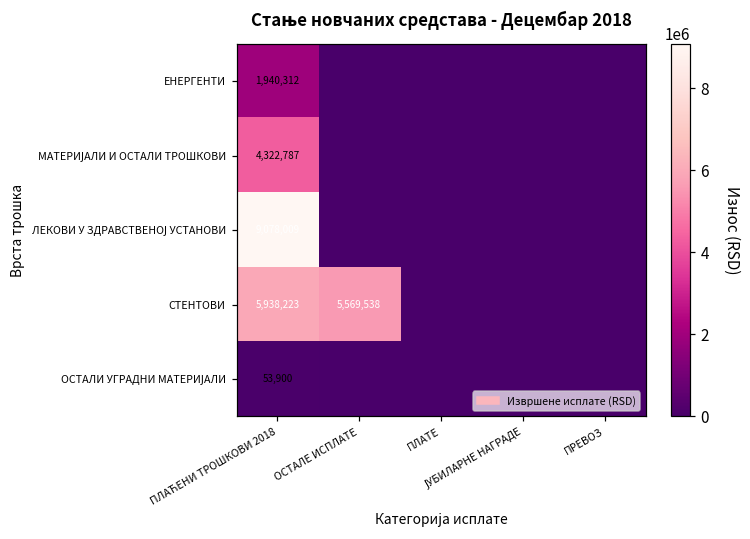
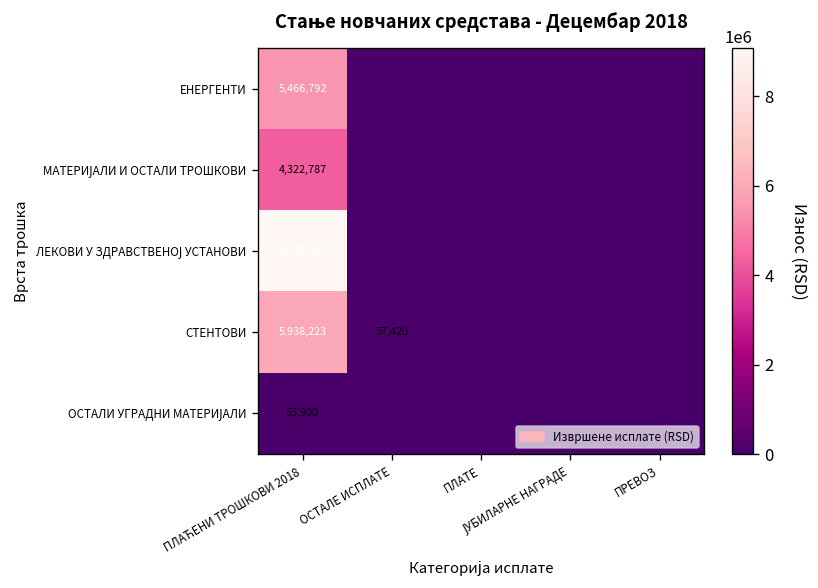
ЕНЕРГЕНТИ, ПЛАЋЕНИ ТРОШКОВИ 2018: 1,940,312 -> 5,466,792
СТЕНТОВИ, ОСТАЛЕ ИСПЛАТЕ: 5,569,538 -> 57,420
